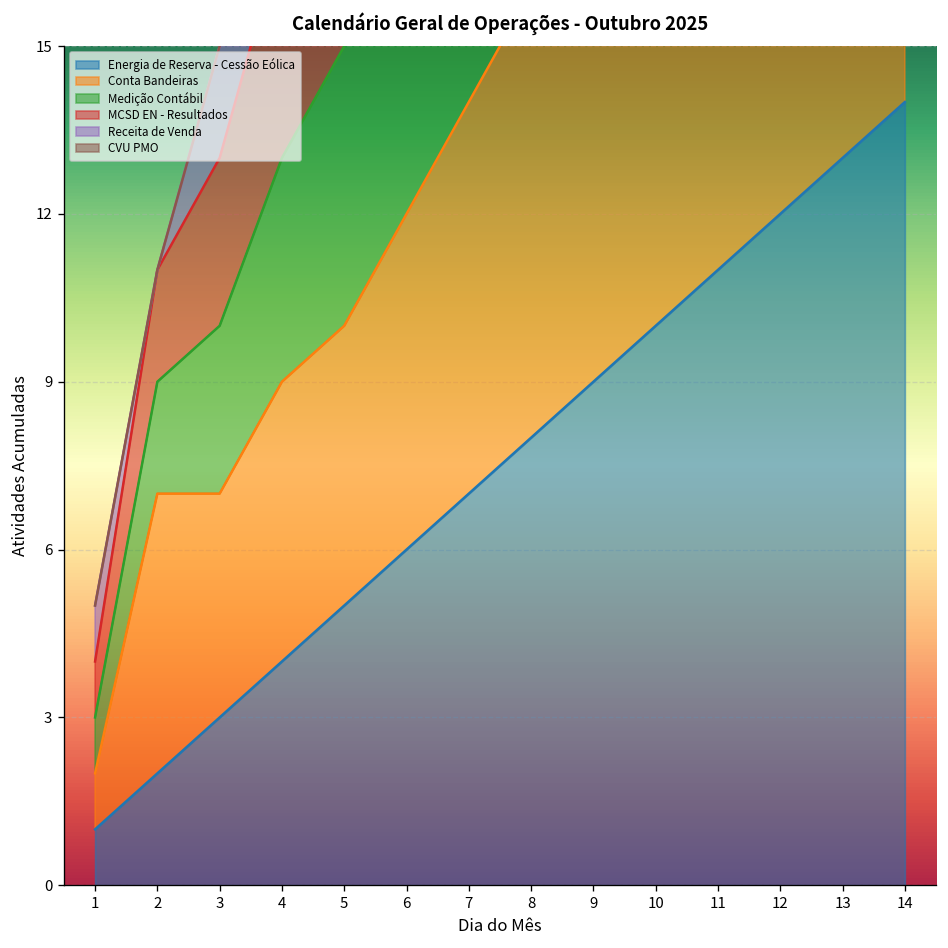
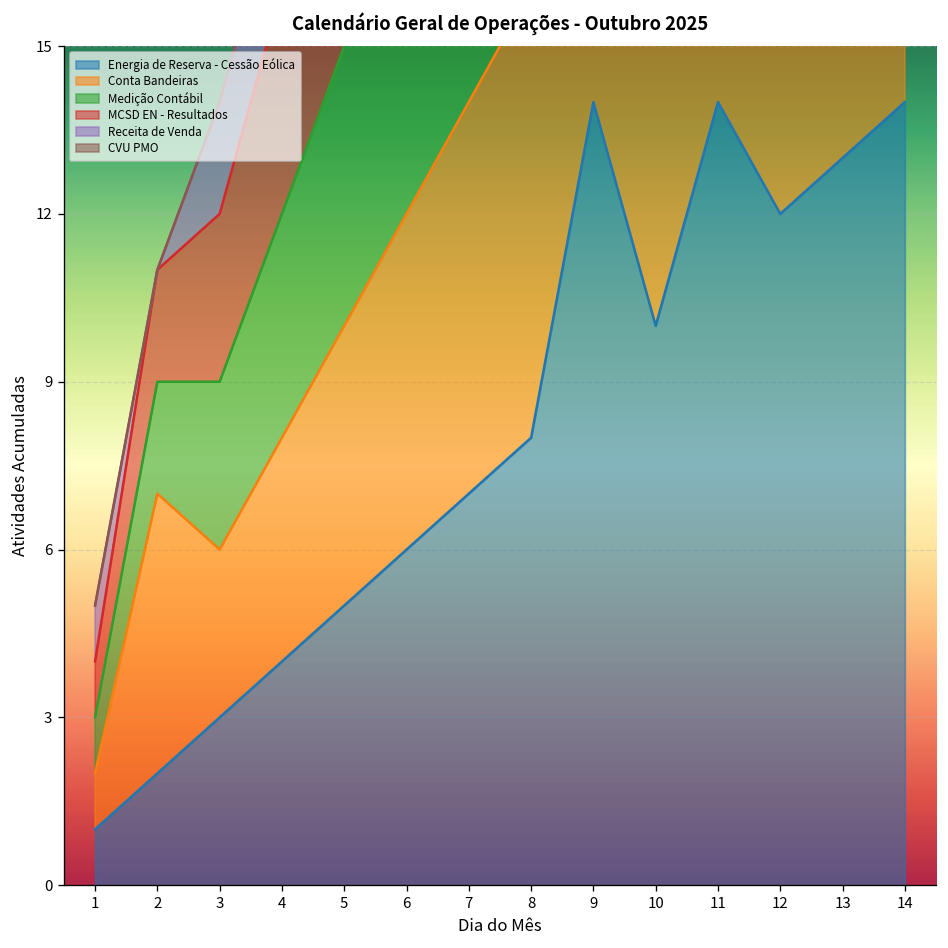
Conta Bandeiras, 3: 4 -> 3
Conta Bandeiras, 4: 5 -> 4
Energia de Reserva - Cessão Eólica, 9: 9 -> 14
Energia de Reserva - Cessão Eólica, 11: 11 -> 14
